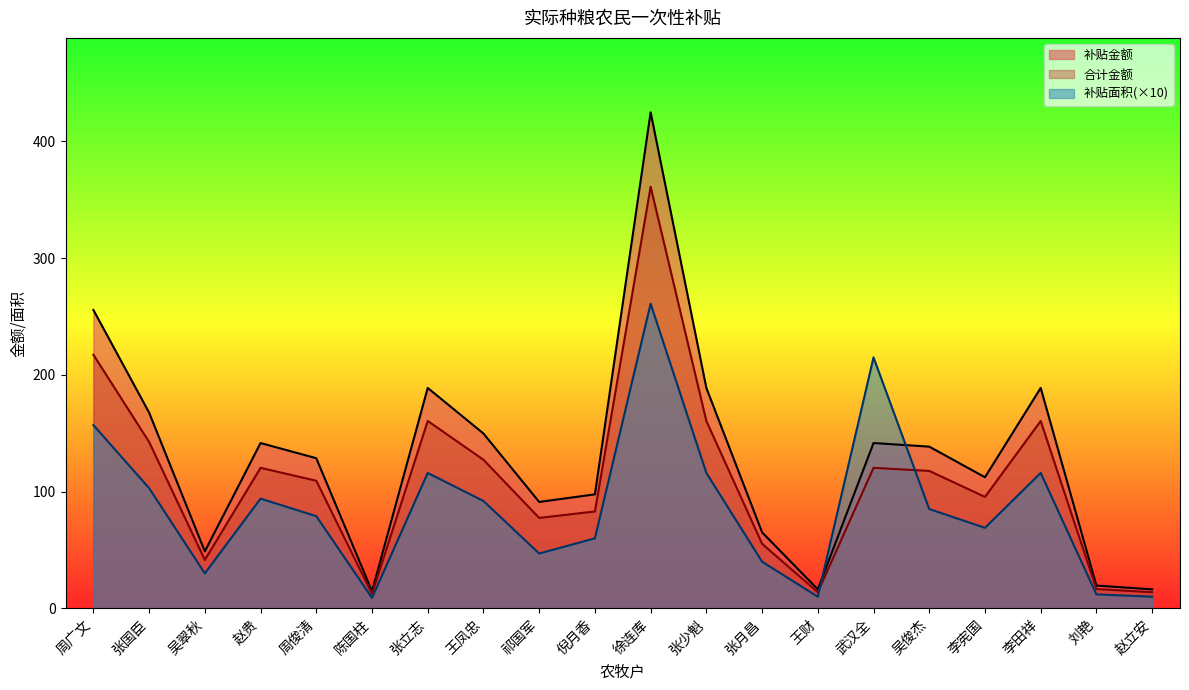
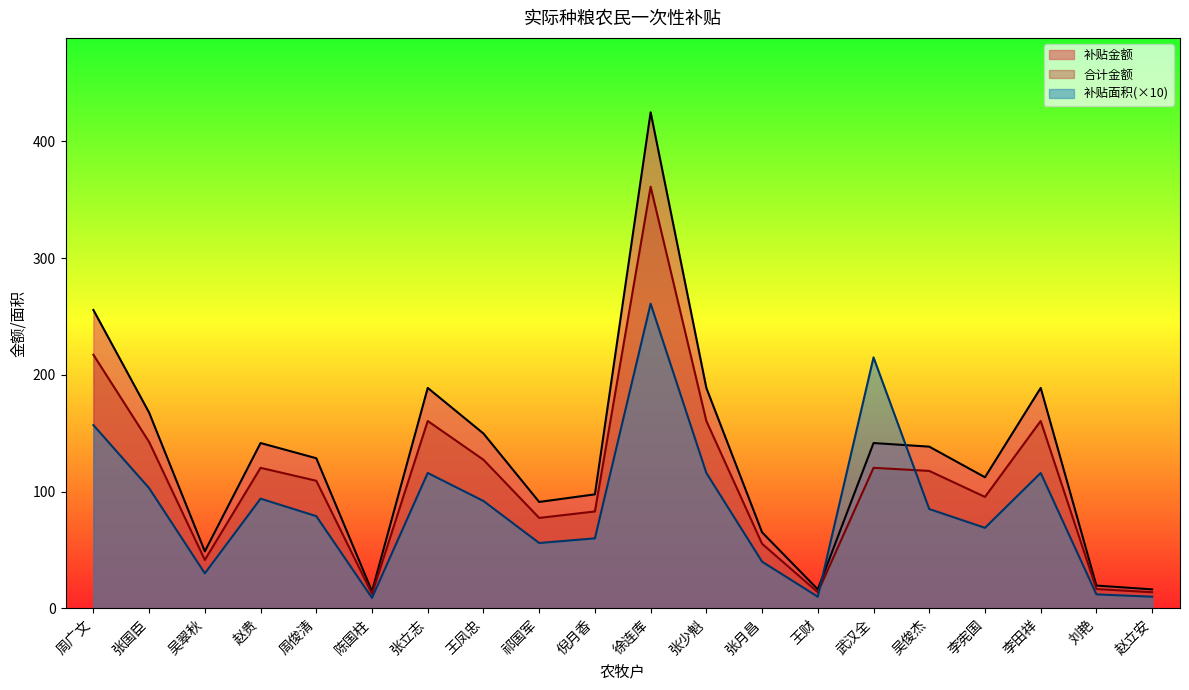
补贴面积(×10), 祁国军: 47 -> 56
